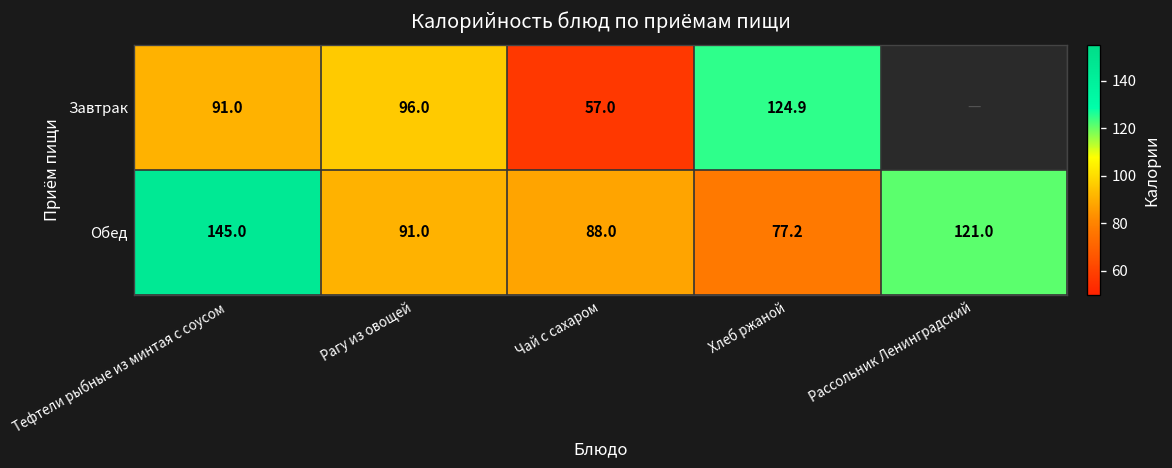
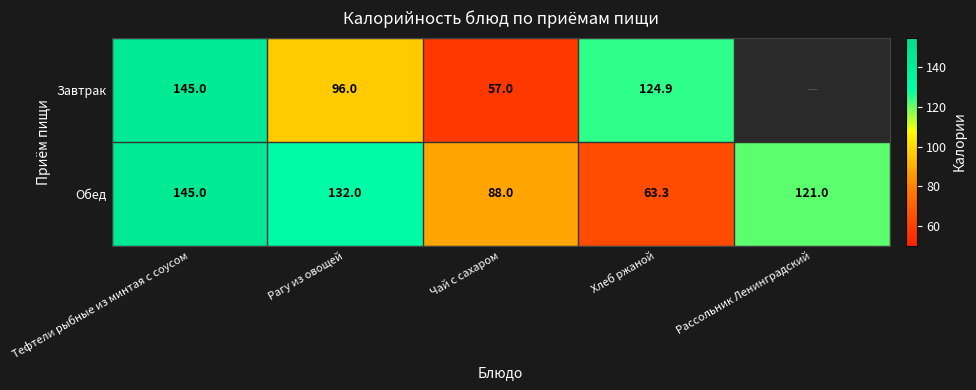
Завтрак, Тефтели рыбные из минтая с соусом: 91.0 -> 145.0
Обед, Рагу из овощей: 91.0 -> 132.0
Обед, Хлеб ржаной: 77.2 -> 63.3
